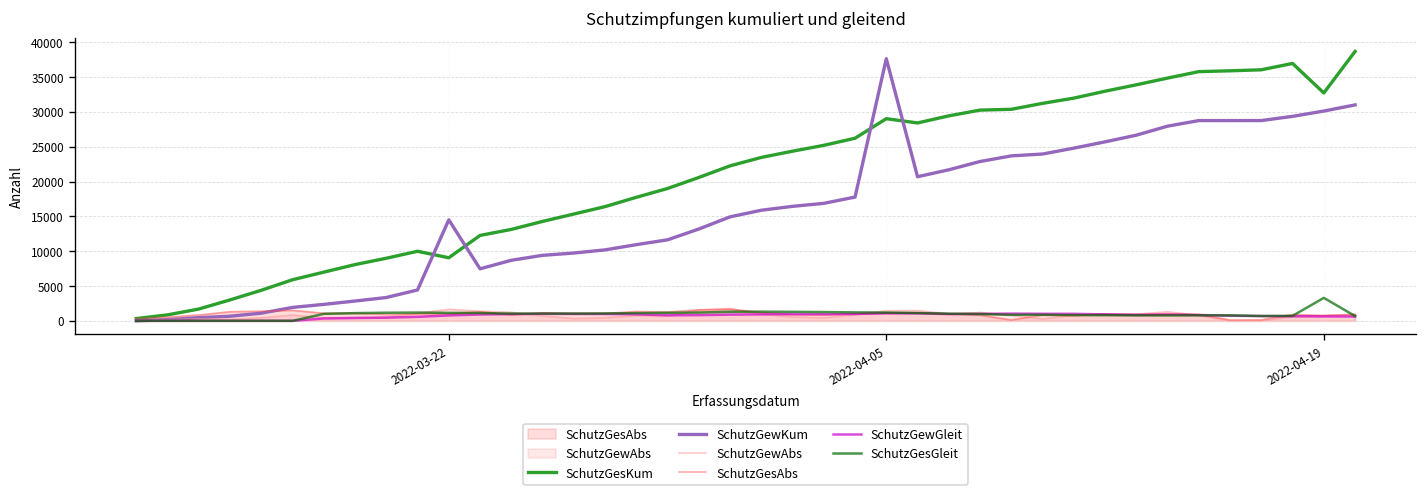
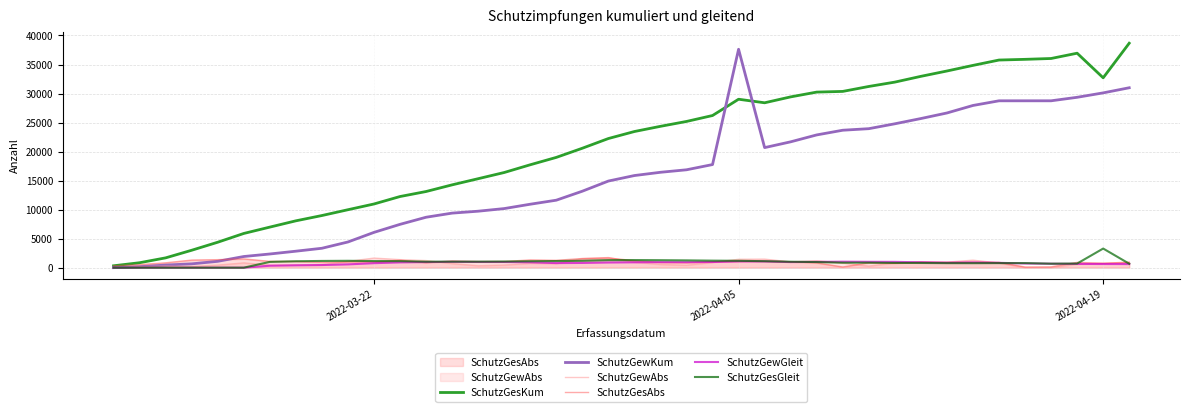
SchutzGesKum, 2022-03-22: 9000 -> 11000
SchutzGewKum, 2022-03-22: 14000 -> 6000
